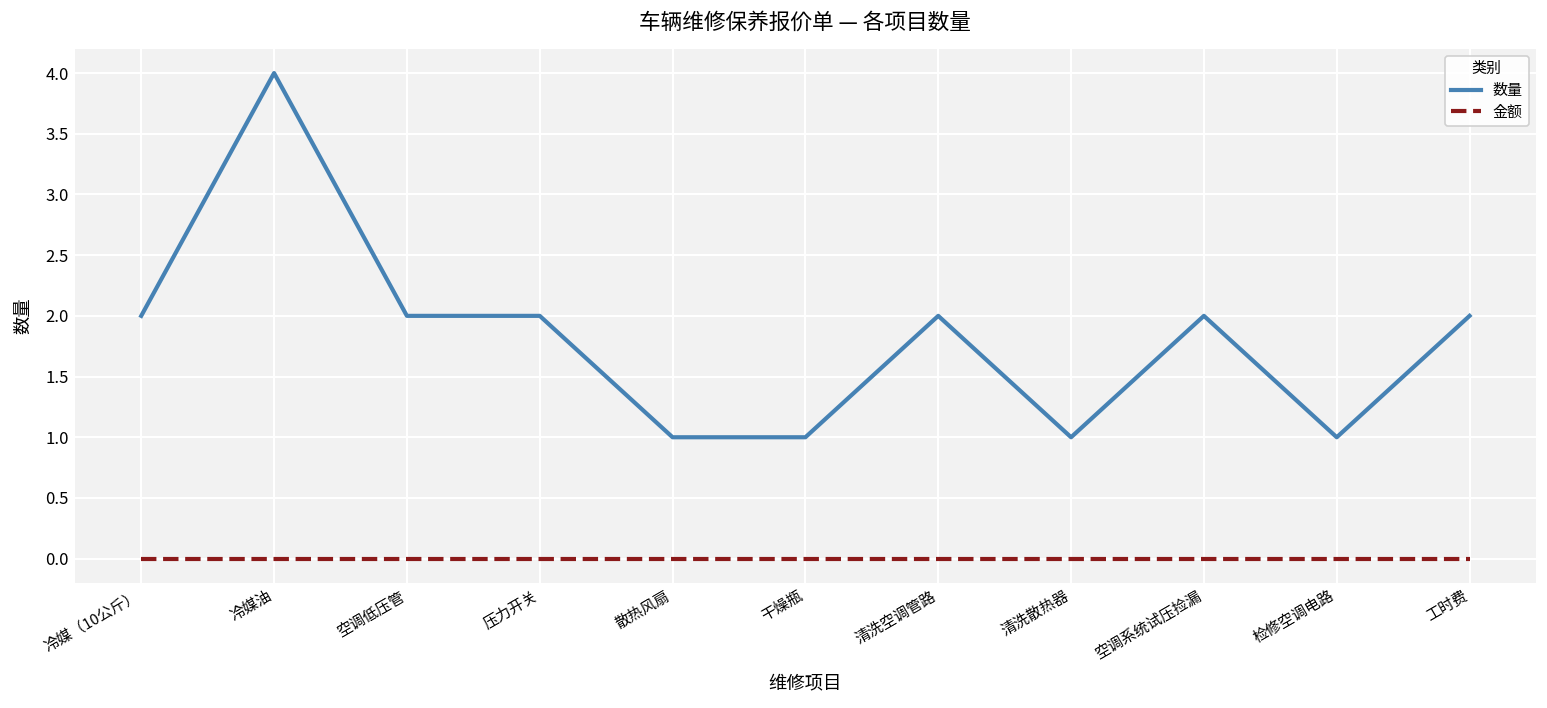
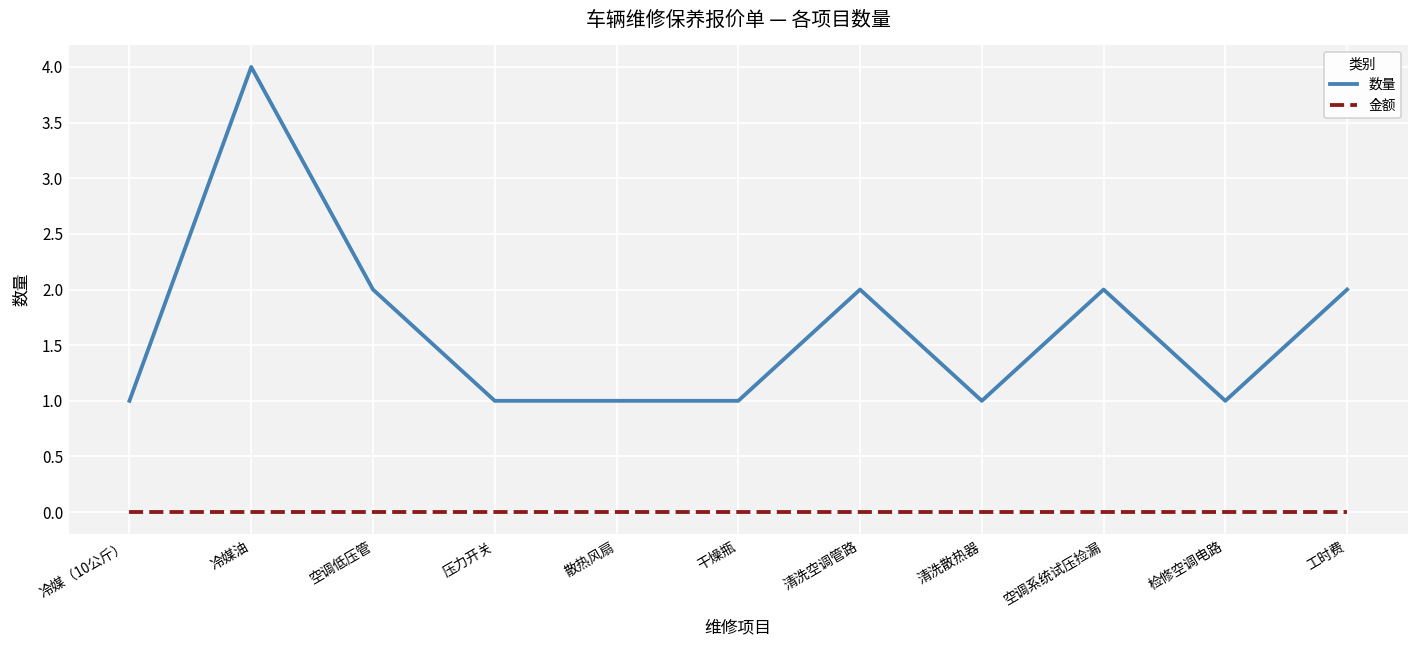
数量, 冷媒（10公斤）: 2 -> 1
数量, 压力开关: 2 -> 1
